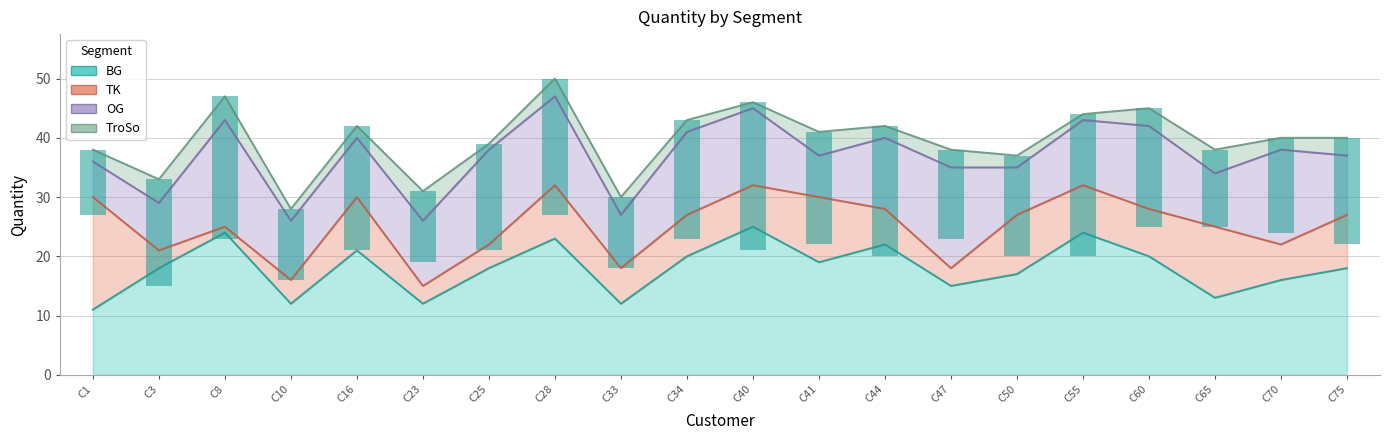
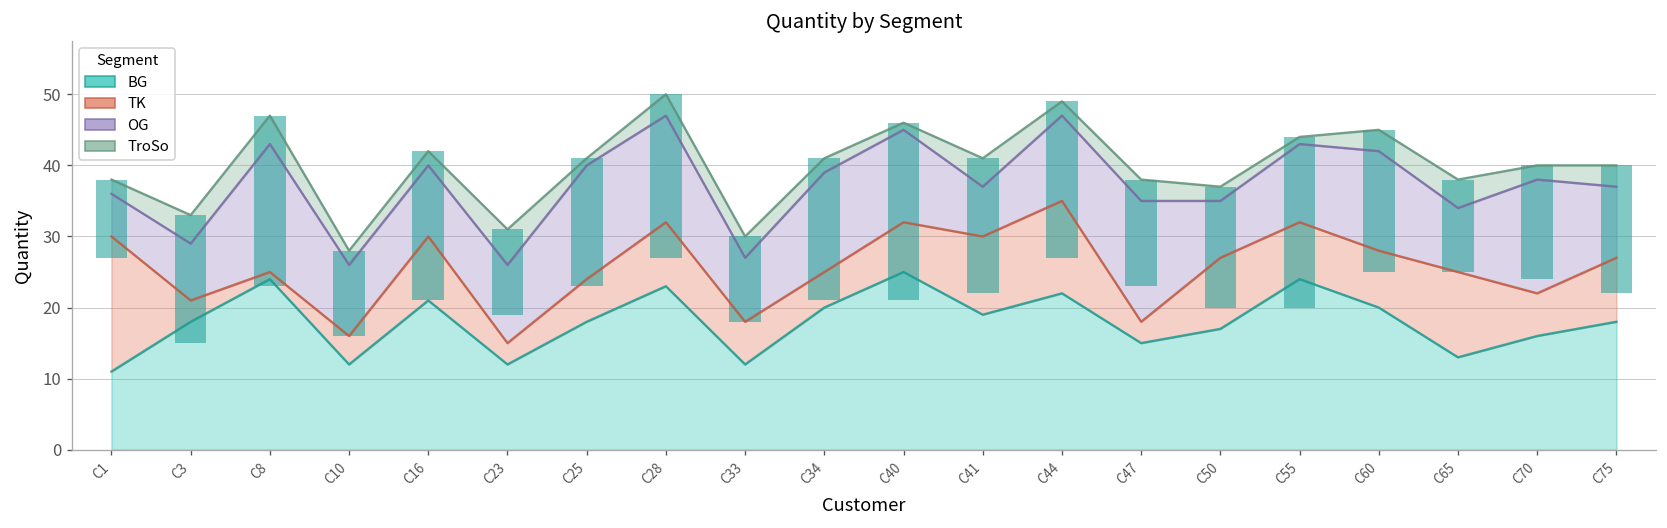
TK, C25: 4 -> 6
TK, C34: 7 -> 5
TK, C44: 6 -> 13
